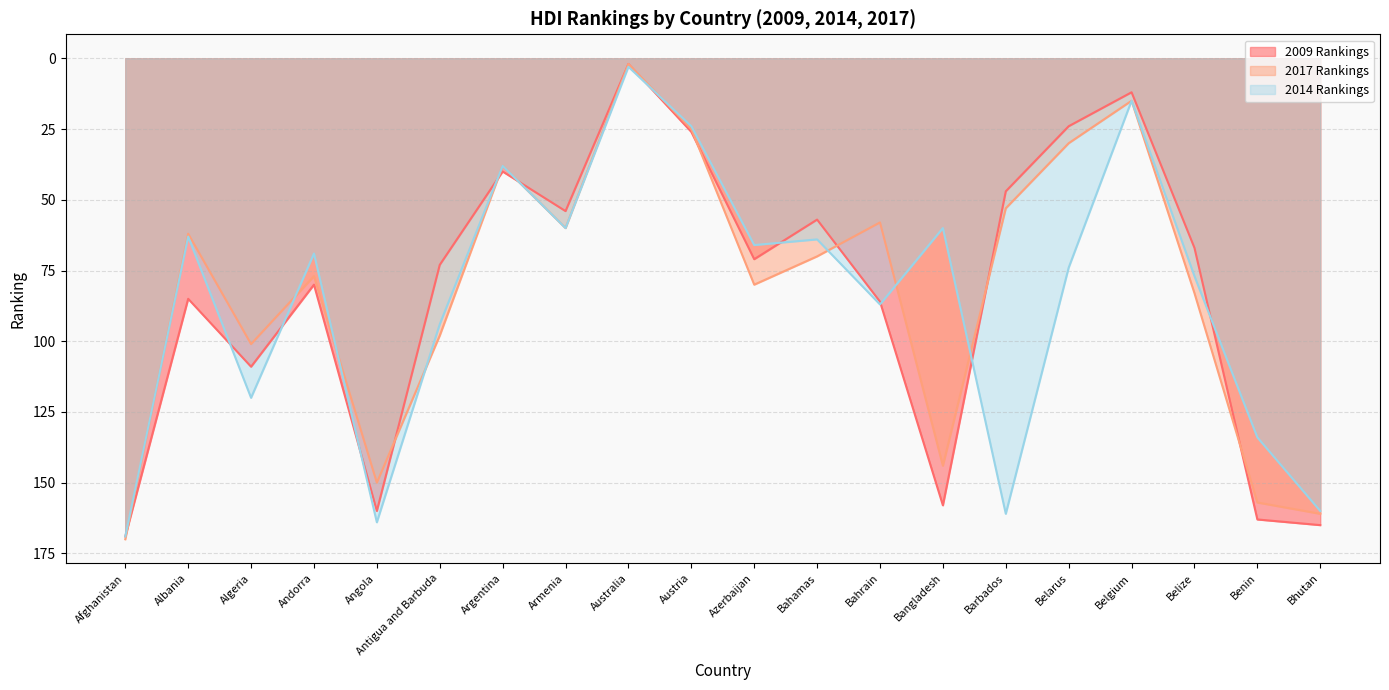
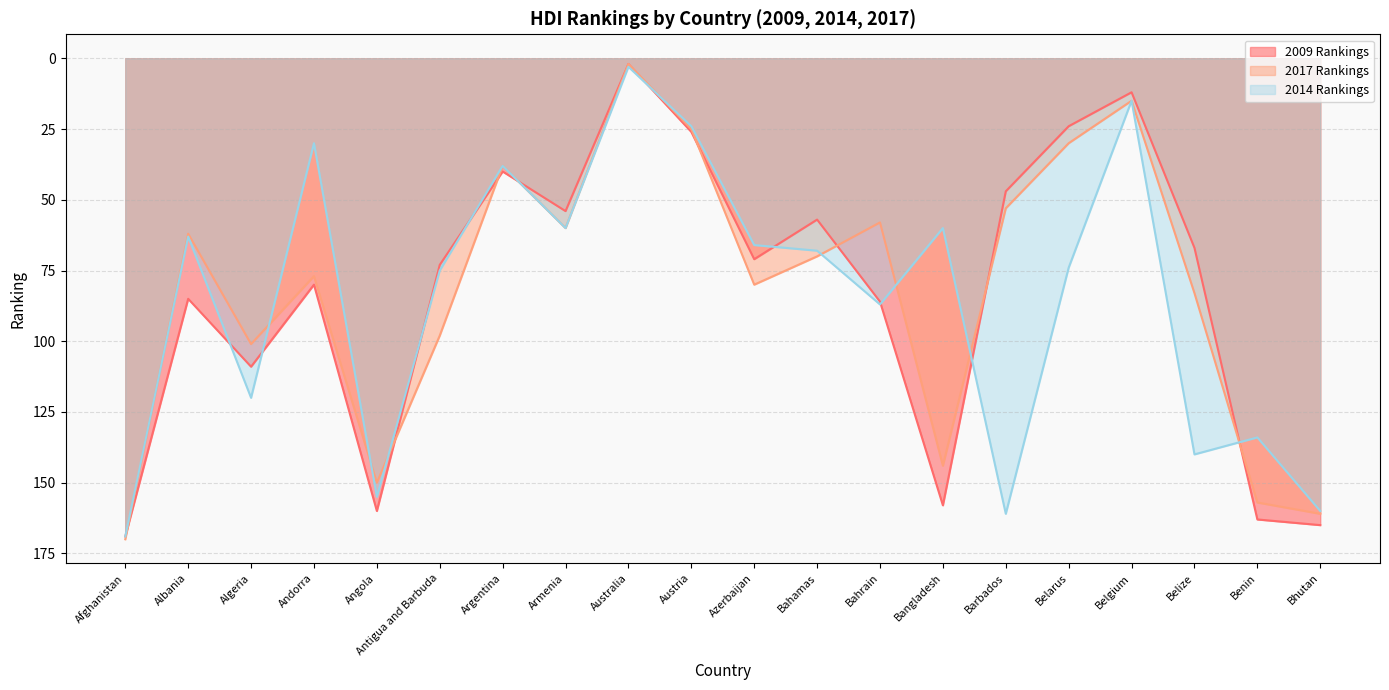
2014 Rankings, Andorra: 69 -> 30
2014 Rankings, Angola: 164 -> 155
2014 Rankings, Antigua and Barbuda: 94 -> 75
2014 Rankings, Bahamas: 64 -> 68
2014 Rankings, Belize: 77 -> 140
